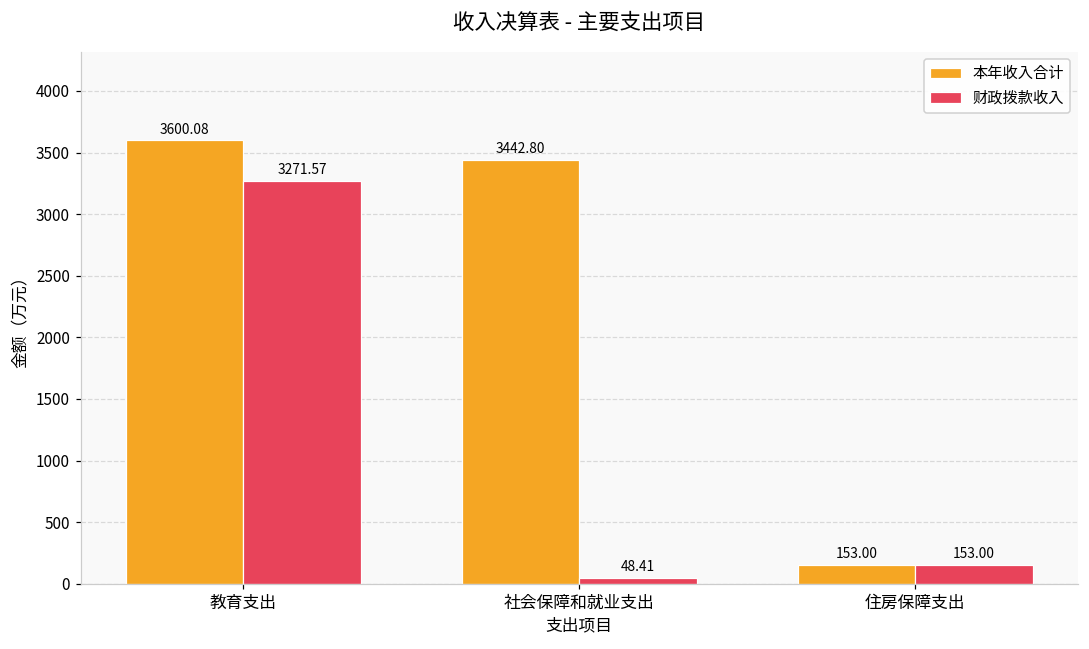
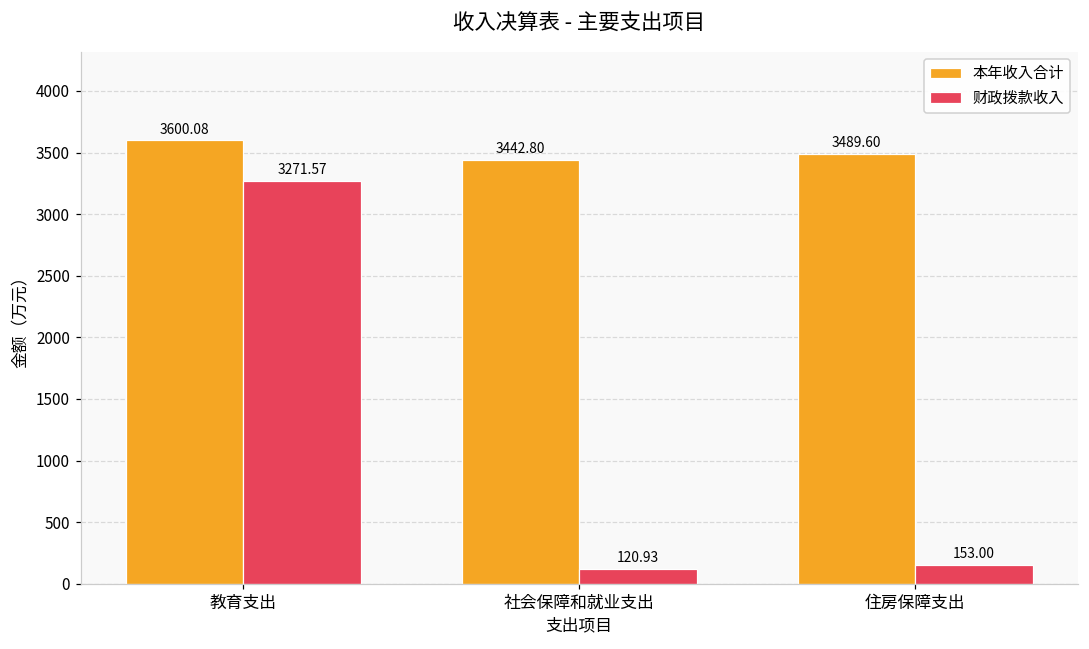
财政拨款收入, 社会保障和就业支出: 48.41 -> 120.93
本年收入合计, 住房保障支出: 153.00 -> 3489.60
